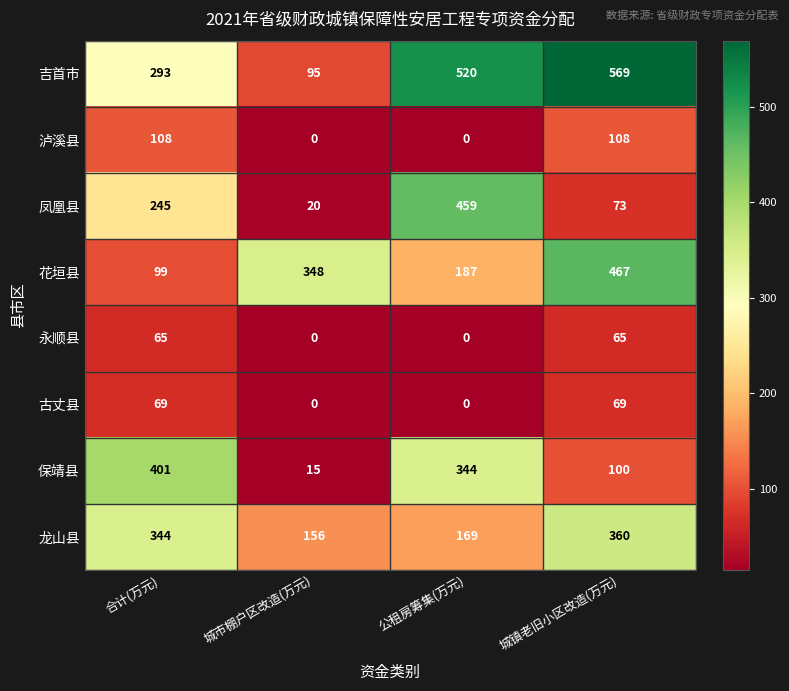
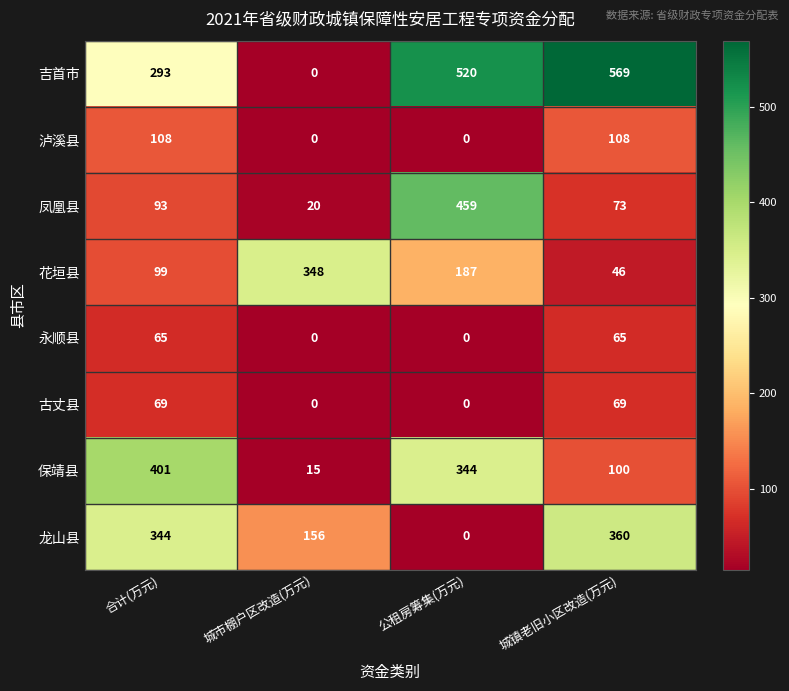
吉首市, 城市棚户区改造(万元): 95 -> 0
凤凰县, 合计(万元): 245 -> 93
花垣县, 城镇老旧小区改造(万元): 467 -> 46
龙山县, 公租房筹集(万元): 169 -> 0
